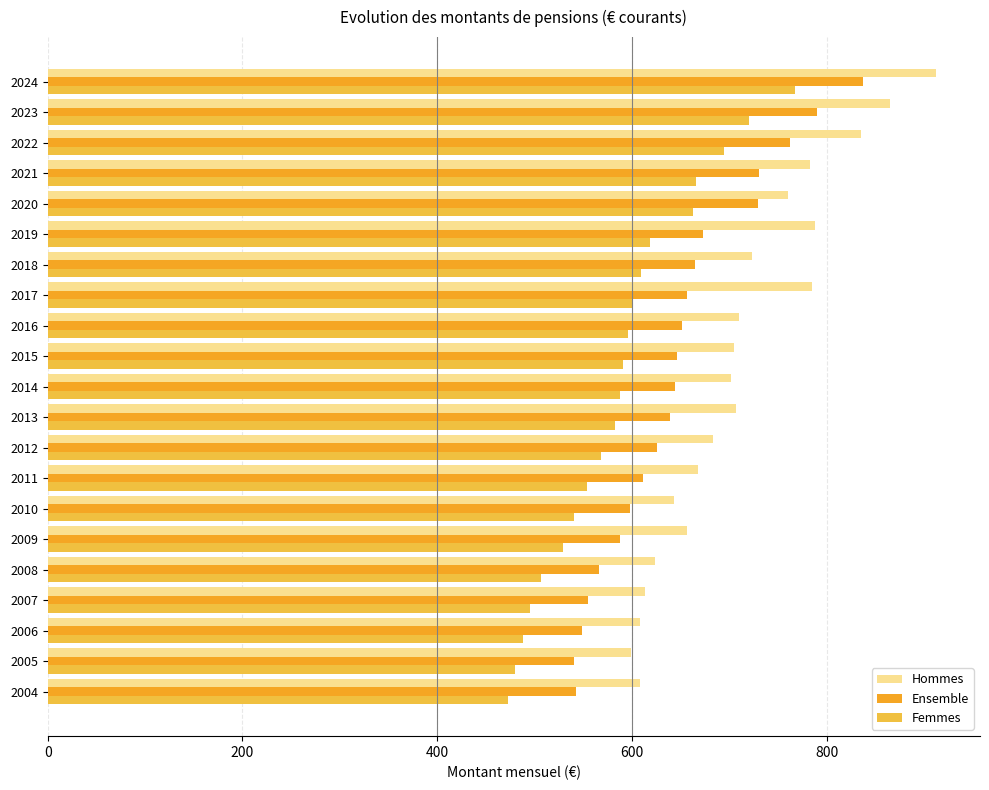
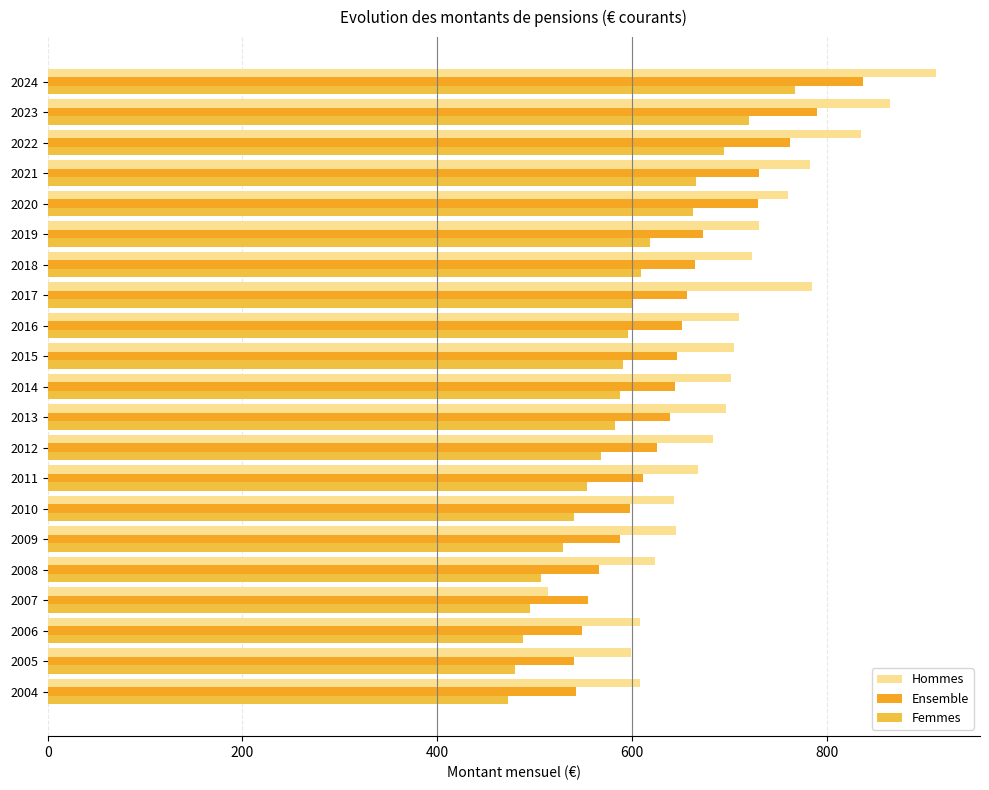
Hommes, 2019: 790 -> 730
Hommes, 2013: 710 -> 700
Hommes, 2009: 660 -> 650
Hommes, 2007: 610 -> 510
